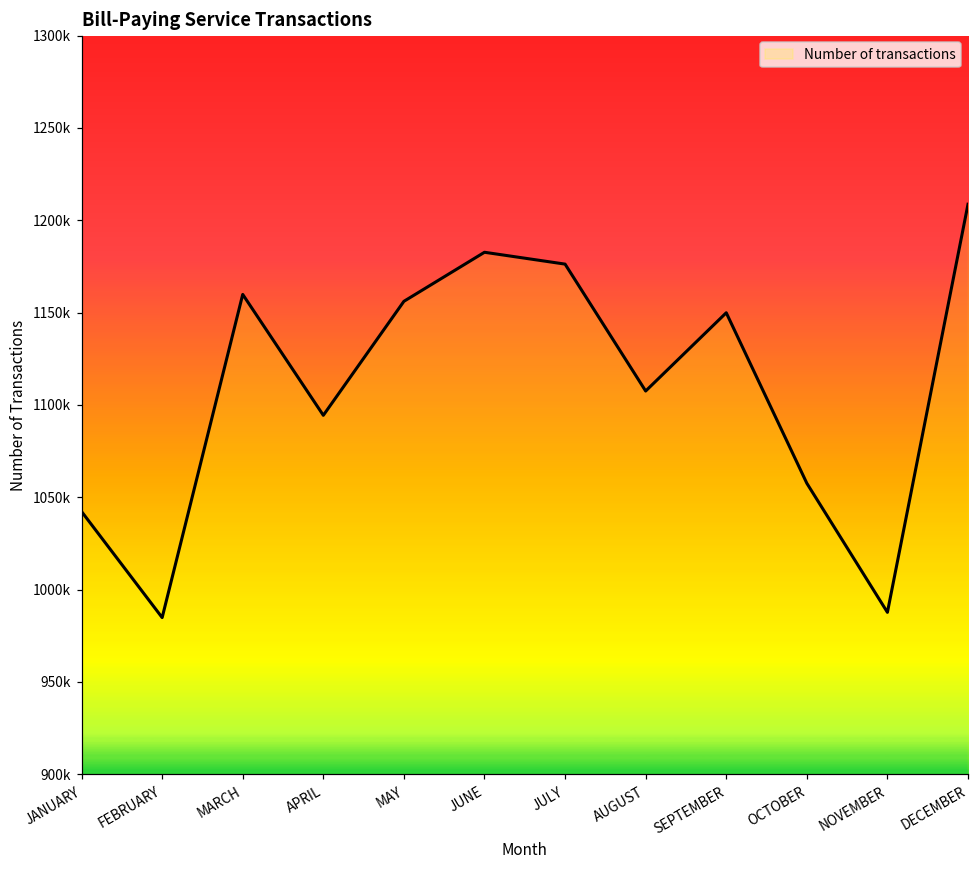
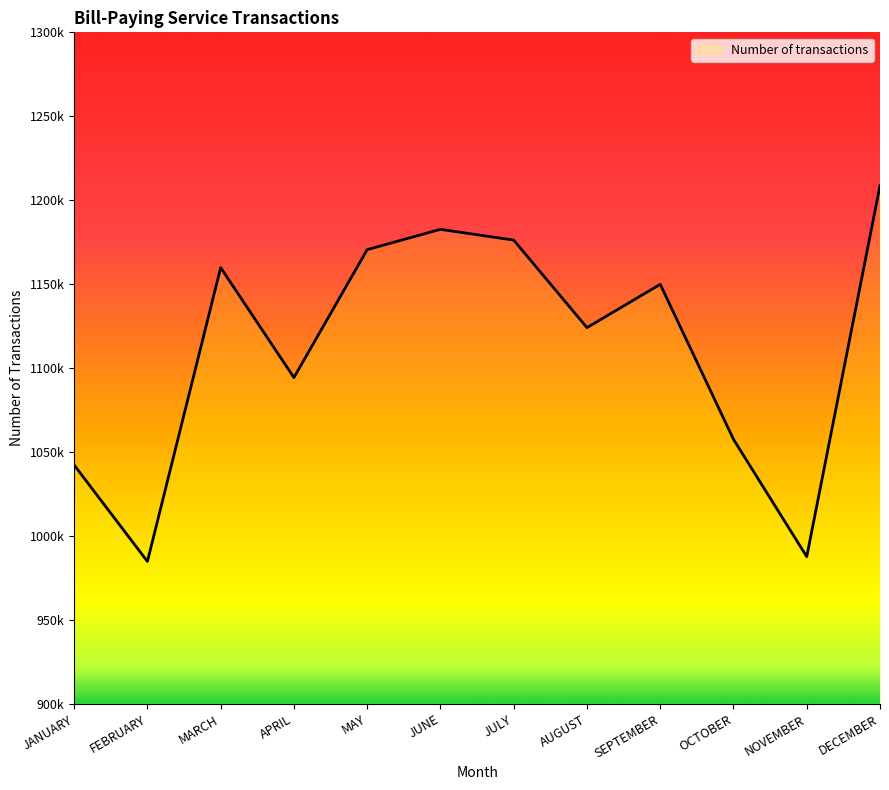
MAY: 1156000 -> 1171000
AUGUST: 1108000 -> 1124000
